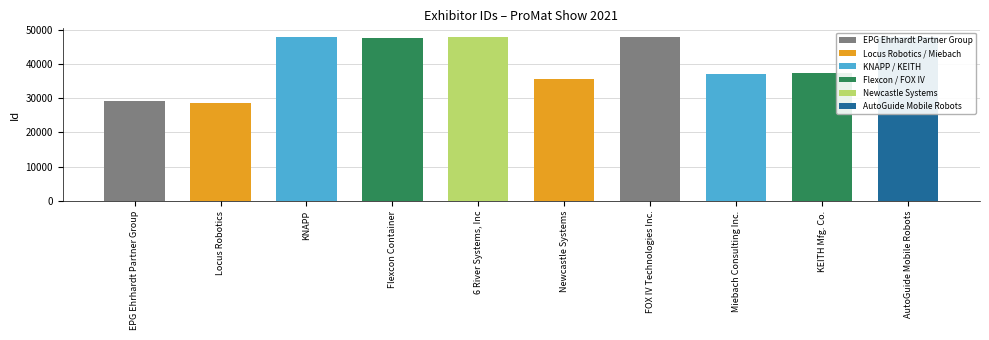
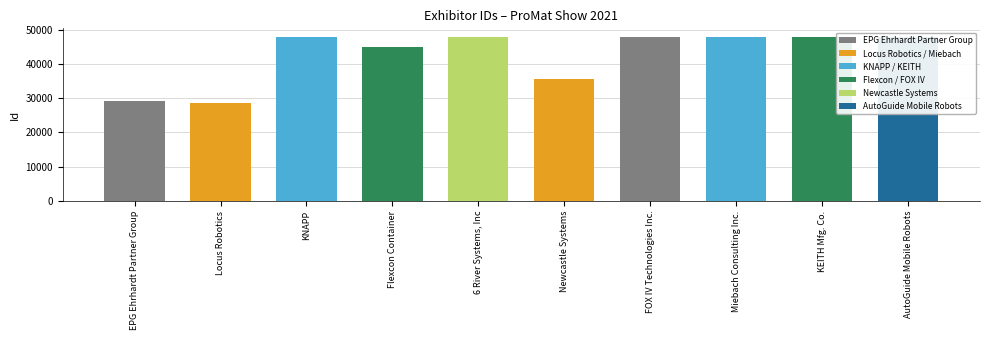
Flexcon Container: 47000 -> 45000
Miebach Consulting Inc.: 37000 -> 48000
KEITH Mfg. Co.: 37000 -> 48000
